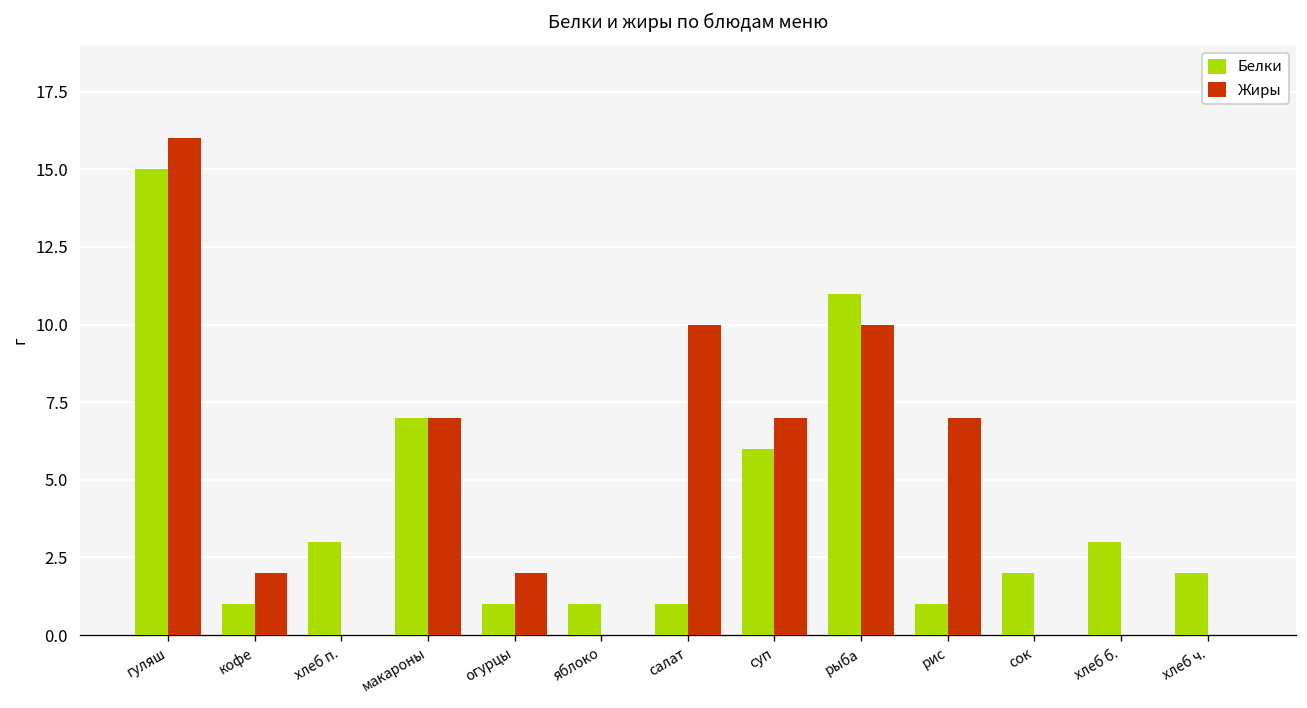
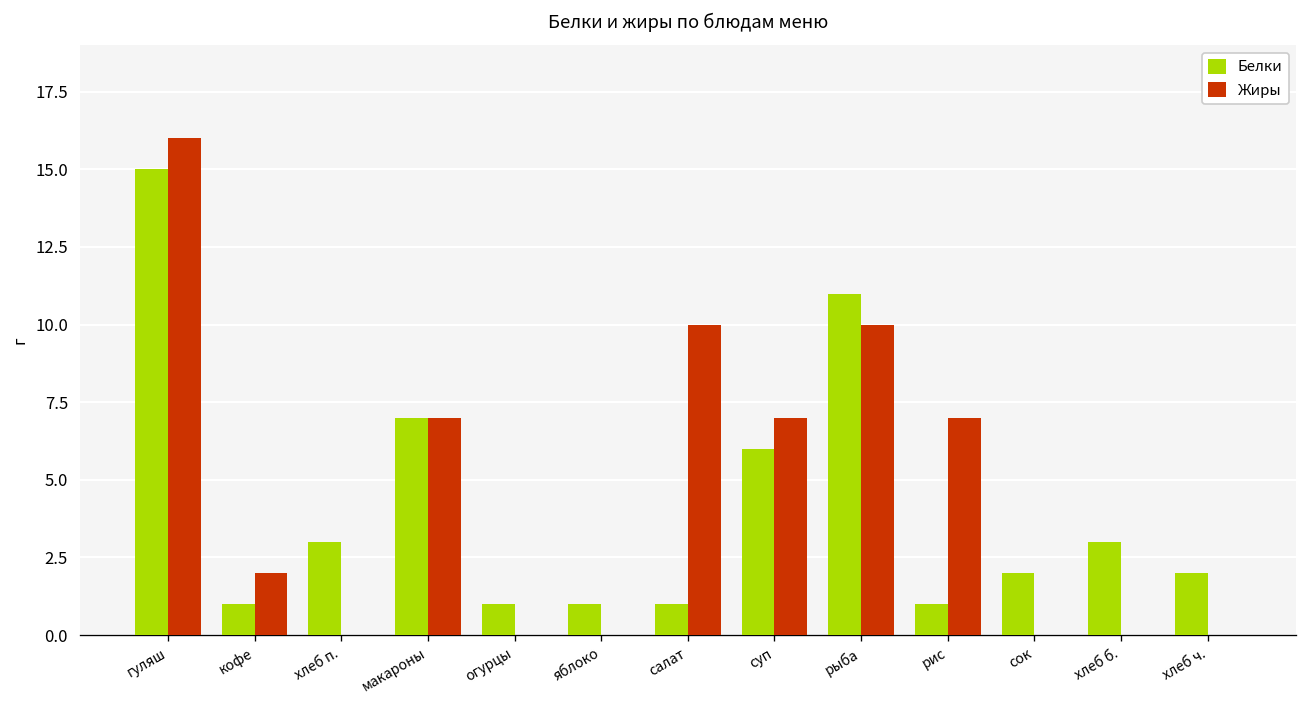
Жиры, огурцы: 2 -> 0
